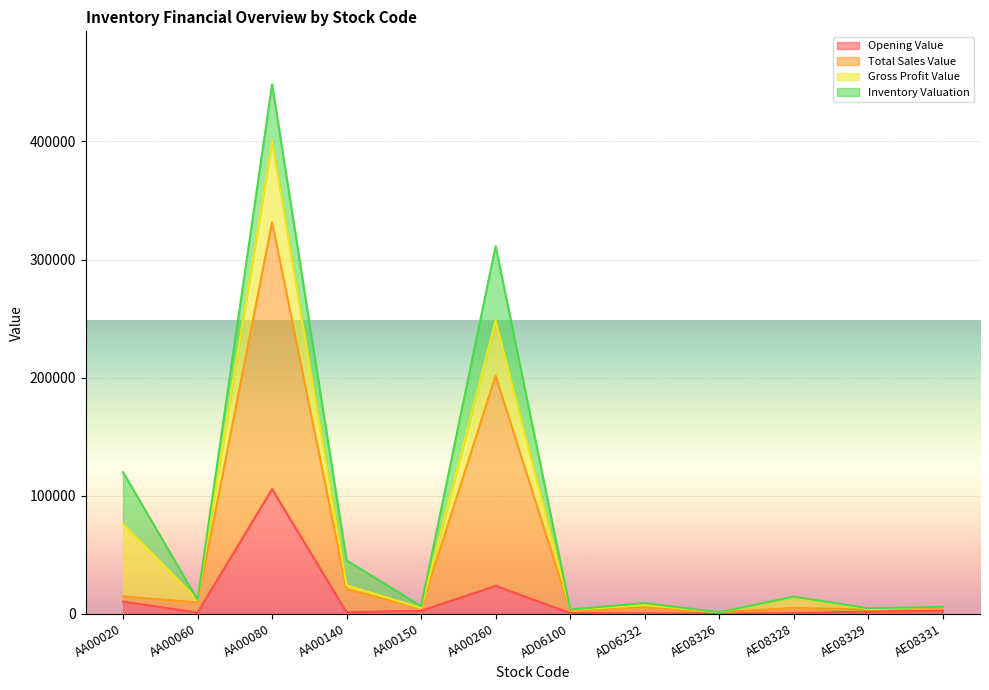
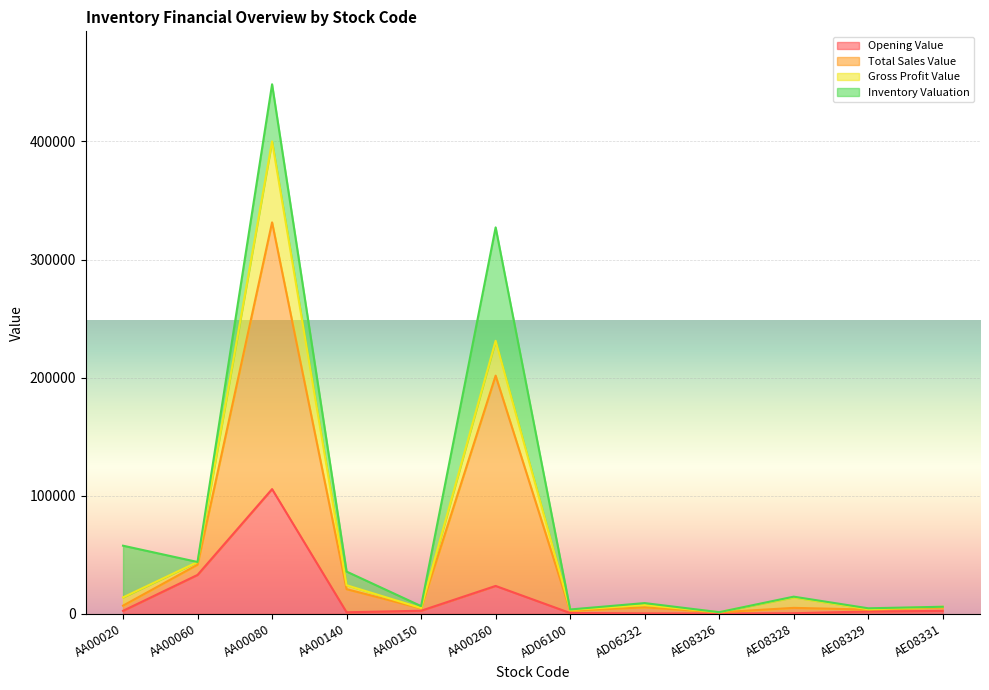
Opening Value, AA00020: 10000 -> 3000
Gross Profit Value, AA00020: 61000 -> 7000
Opening Value, AA00060: 1000 -> 33000
Inventory Valuation, AA00140: 21000 -> 12000
Gross Profit Value, AA00260: 47000 -> 30000
Inventory Valuation, AA00260: 63000 -> 96000
